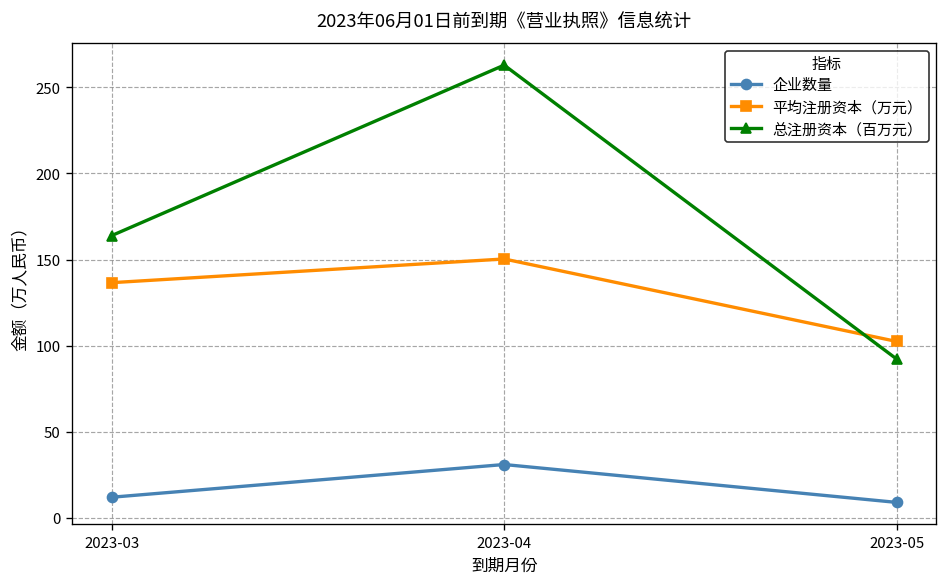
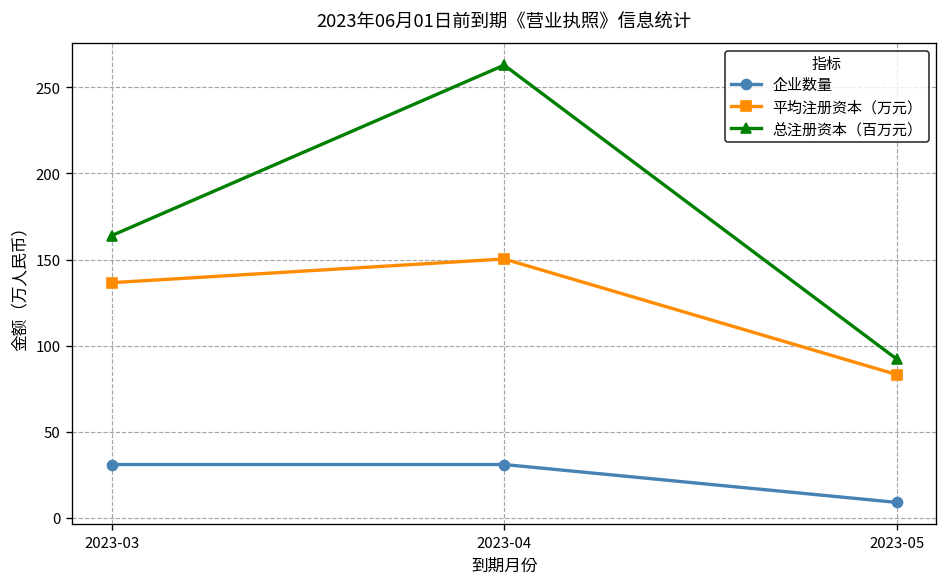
企业数量, 2023-03: 12 -> 31
平均注册资本（万元）, 2023-05: 102 -> 83
